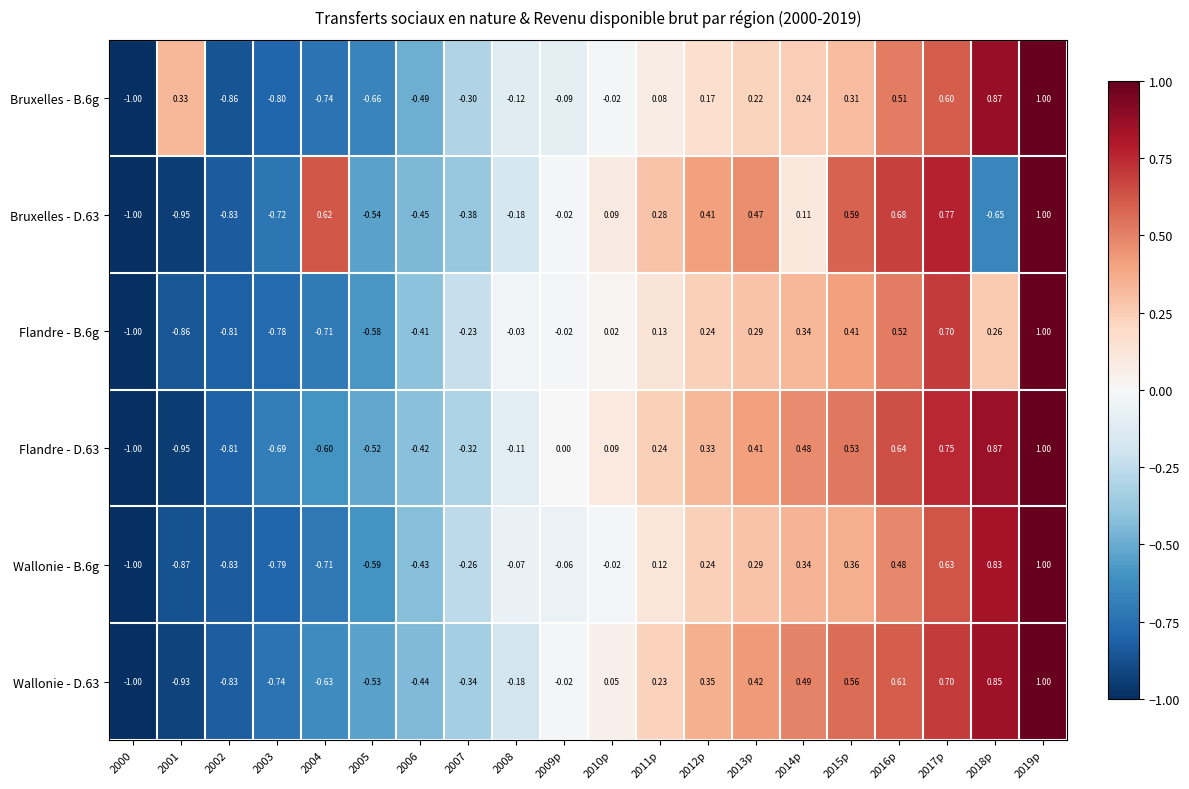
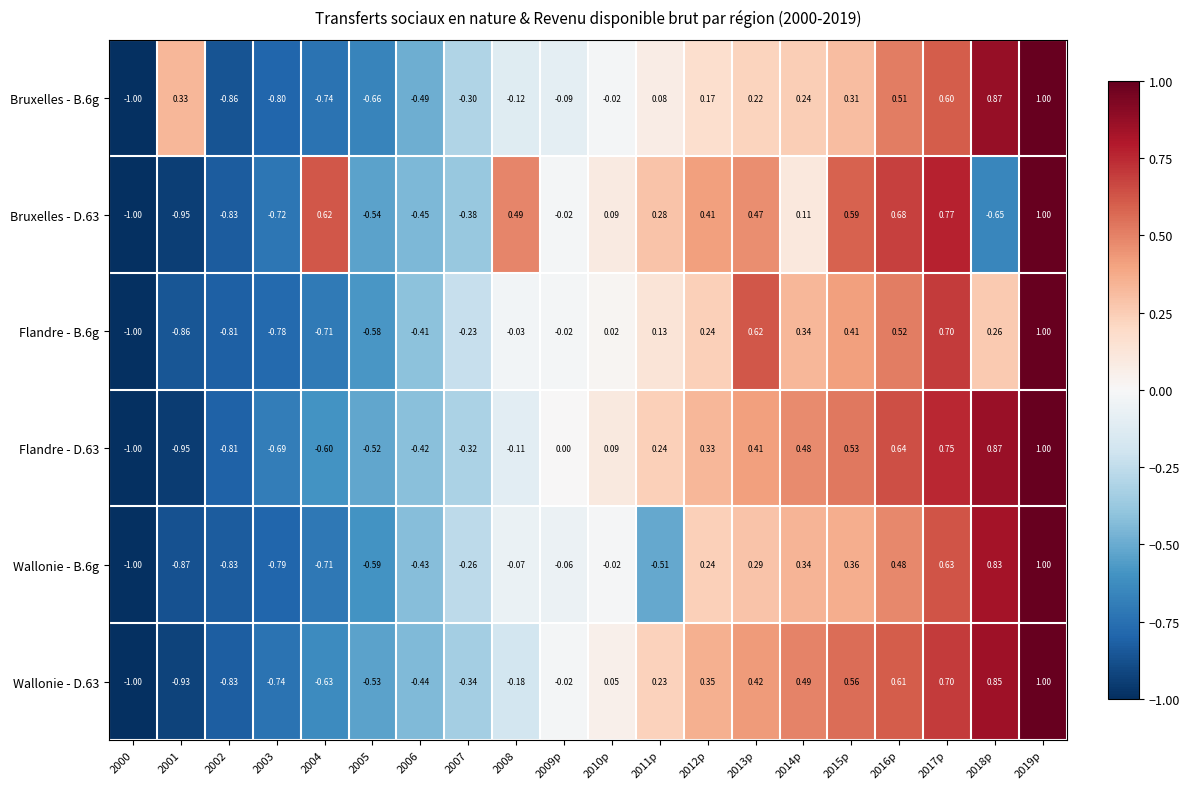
Bruxelles - D.63, 2008: -0.18 -> 0.49
Flandre - B.6g, 2013p: 0.29 -> 0.62
Wallonie - B.6g, 2011p: 0.12 -> -0.51
